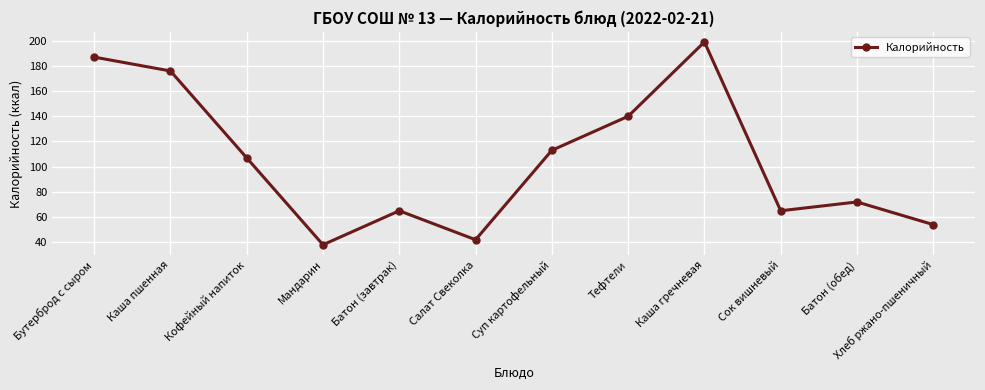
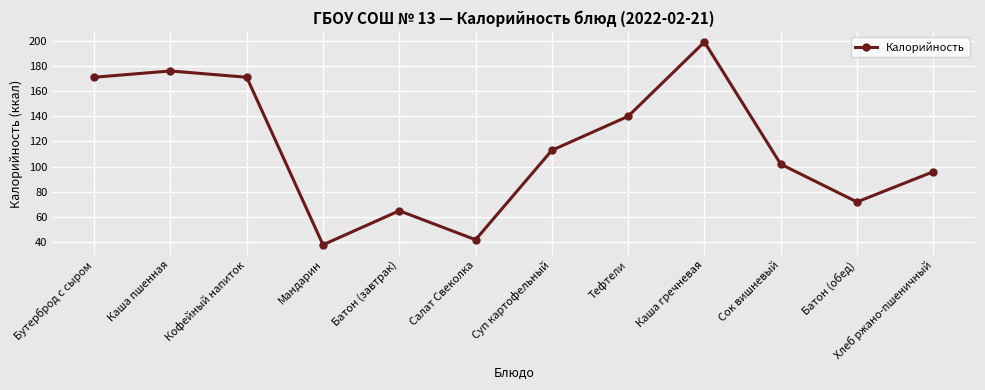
Бутерброд с сыром: 187 -> 171
Кофейный напиток: 107 -> 171
Сок вишневый: 65 -> 102
Хлеб ржано-пшеничный: 54 -> 96
